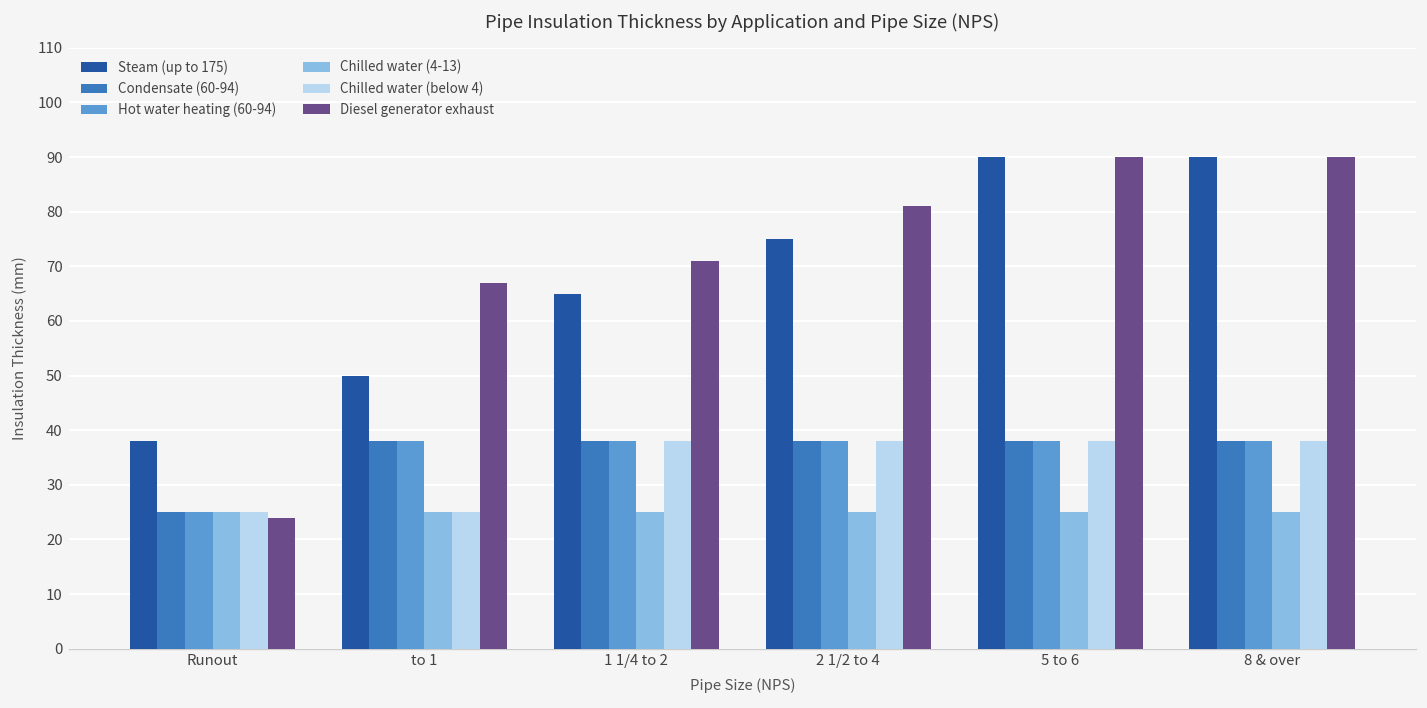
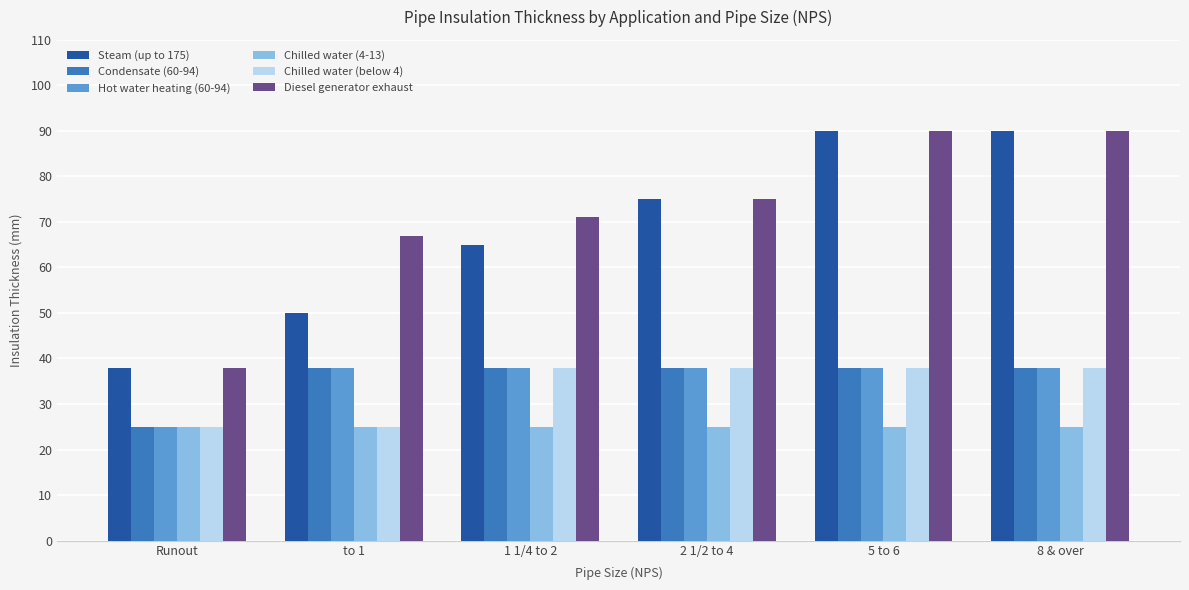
Diesel generator exhaust, Runout: 24 -> 38
Diesel generator exhaust, 2 1/2 to 4: 81 -> 75
